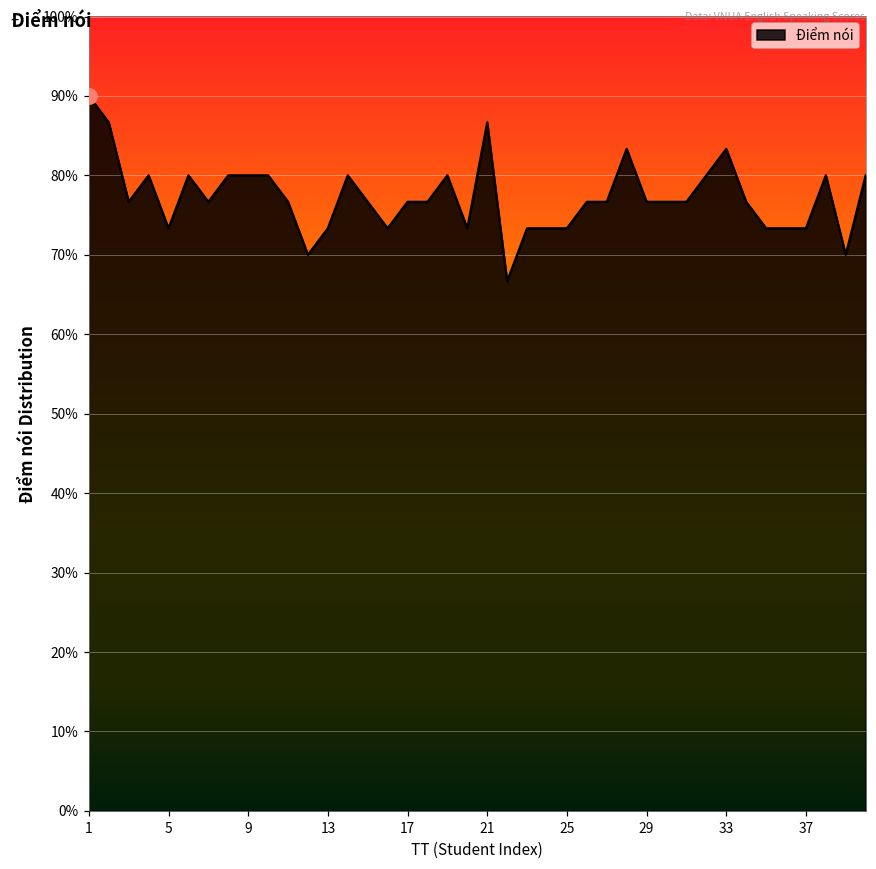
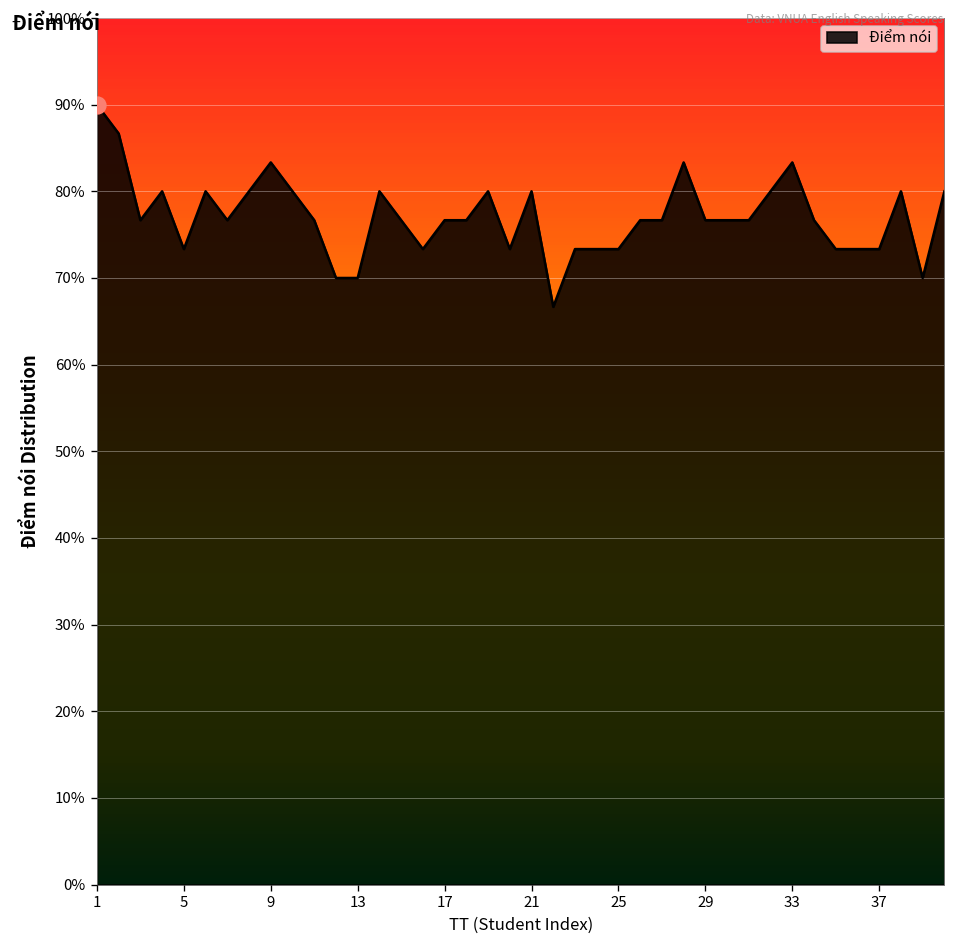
Điểm nói, 9: 80% -> 83%
Điểm nói, 13: 73% -> 70%
Điểm nói, 21: 87% -> 80%
